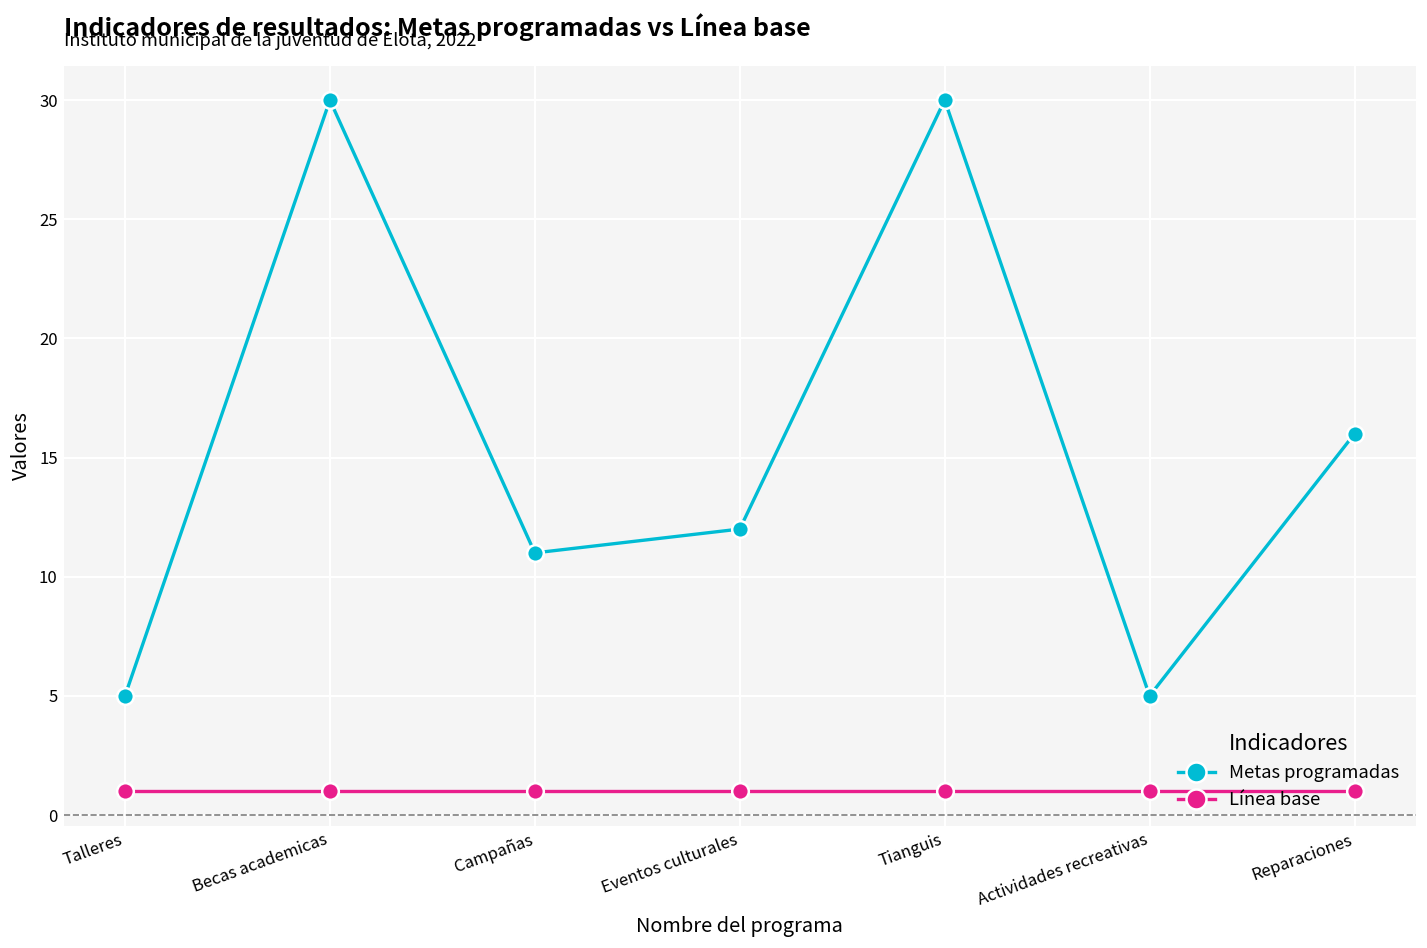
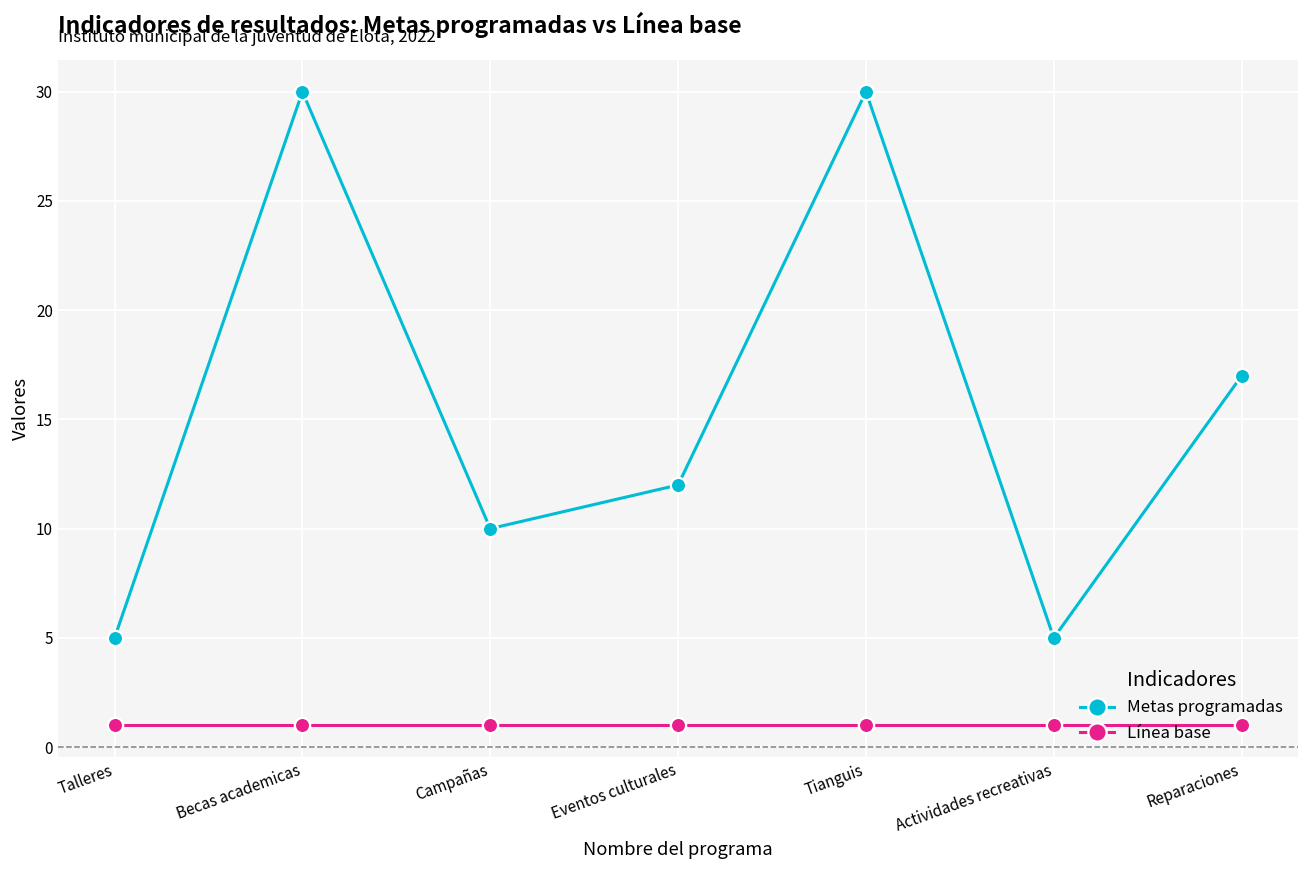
Metas programadas, Campañas: 11 -> 10
Metas programadas, Reparaciones: 16 -> 17
